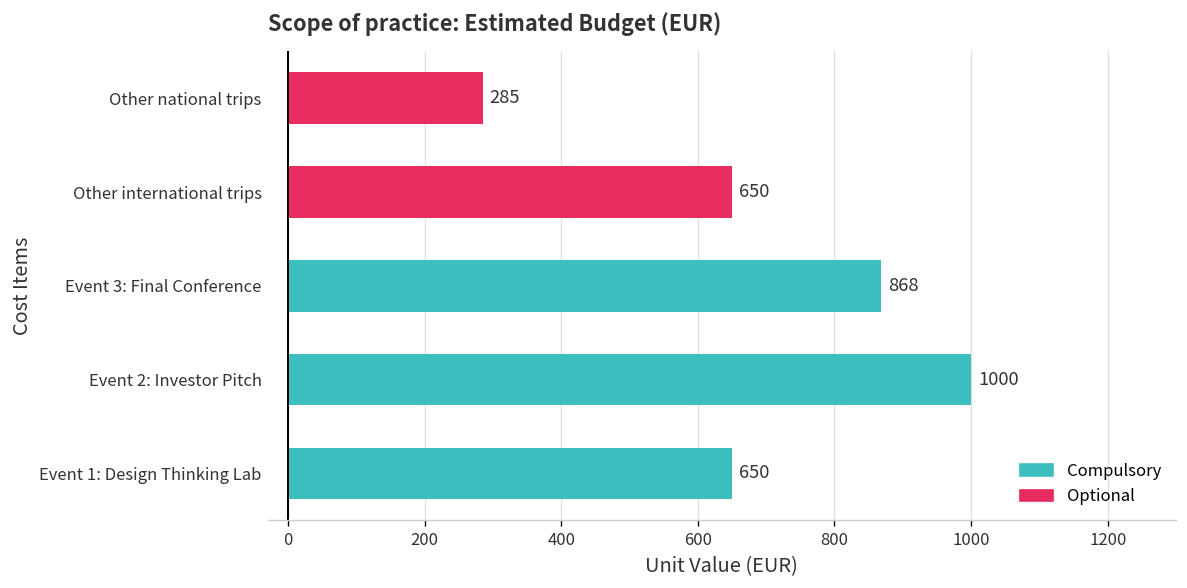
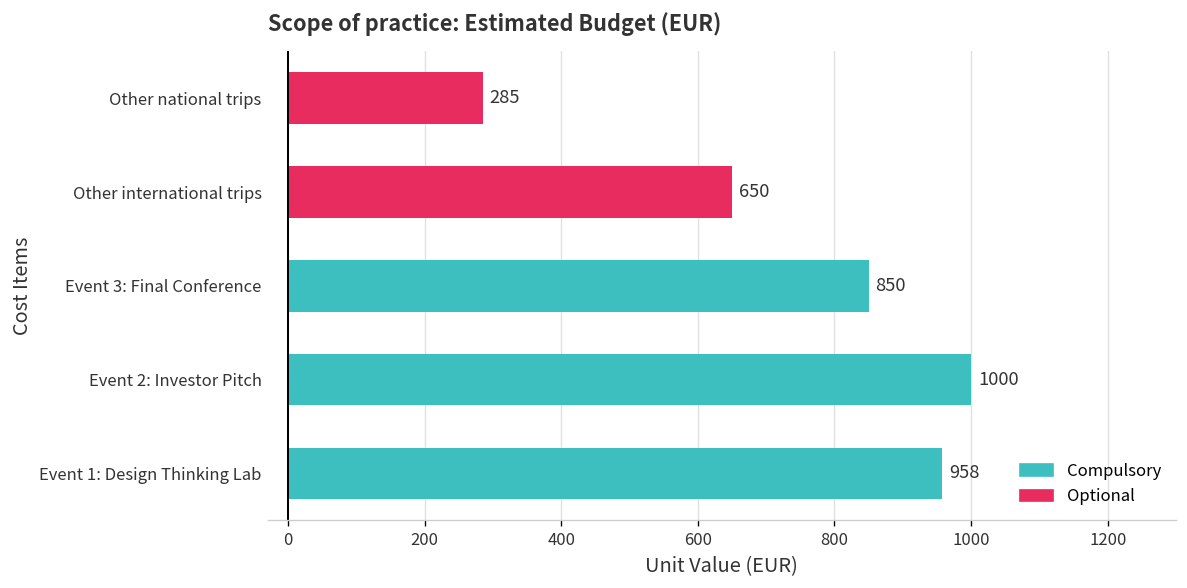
Event 3: Final Conference: 868 -> 850
Event 1: Design Thinking Lab: 650 -> 958
